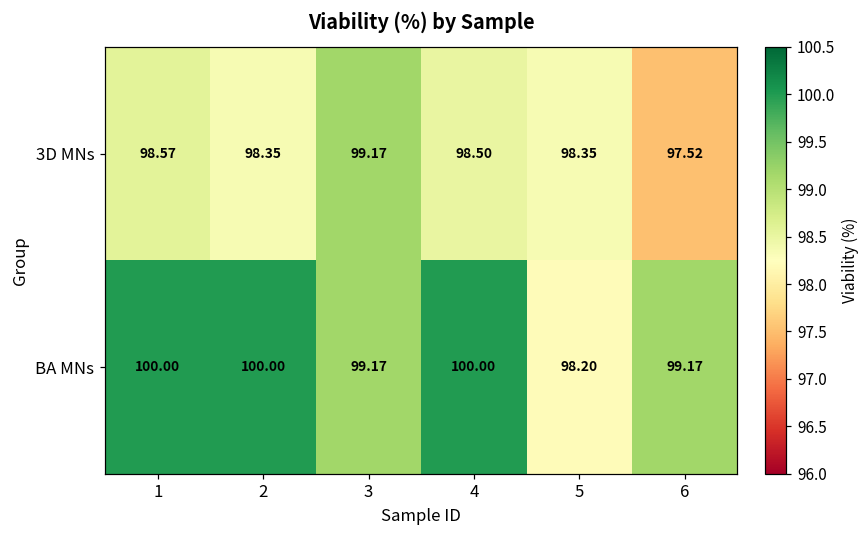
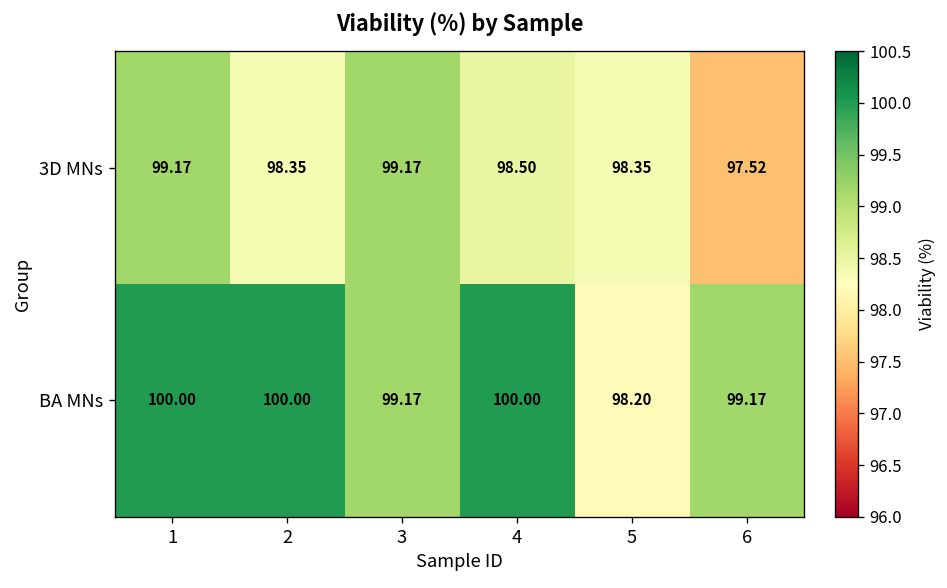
3D MNs, 1: 98.57 -> 99.17
